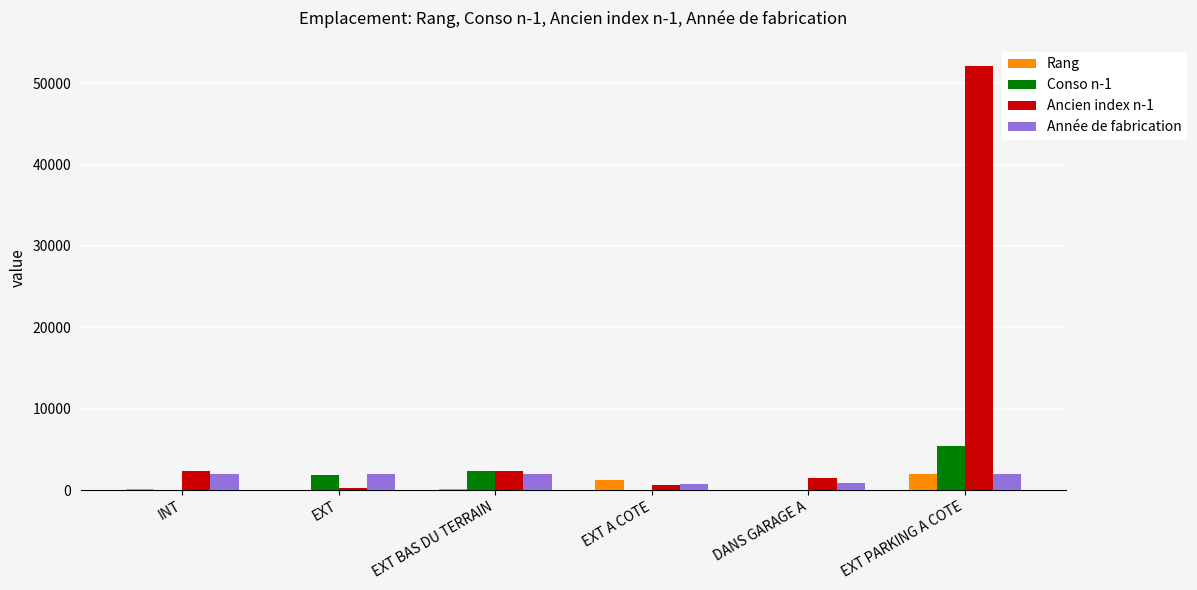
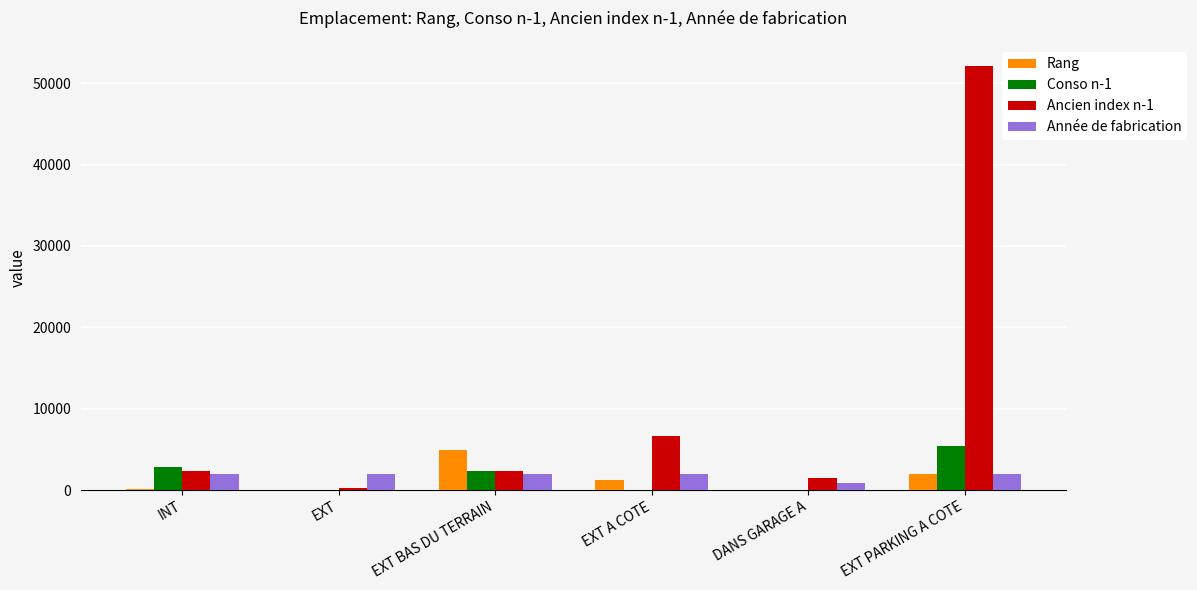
Conso n-1, INT: 0 -> 3000
Conso n-1, EXT: 2000 -> 0
Rang, EXT BAS DU TERRAIN: 0 -> 5000
Ancien index n-1, EXT A COTE: 1000 -> 7000
Année de fabrication, EXT A COTE: 1000 -> 2000
